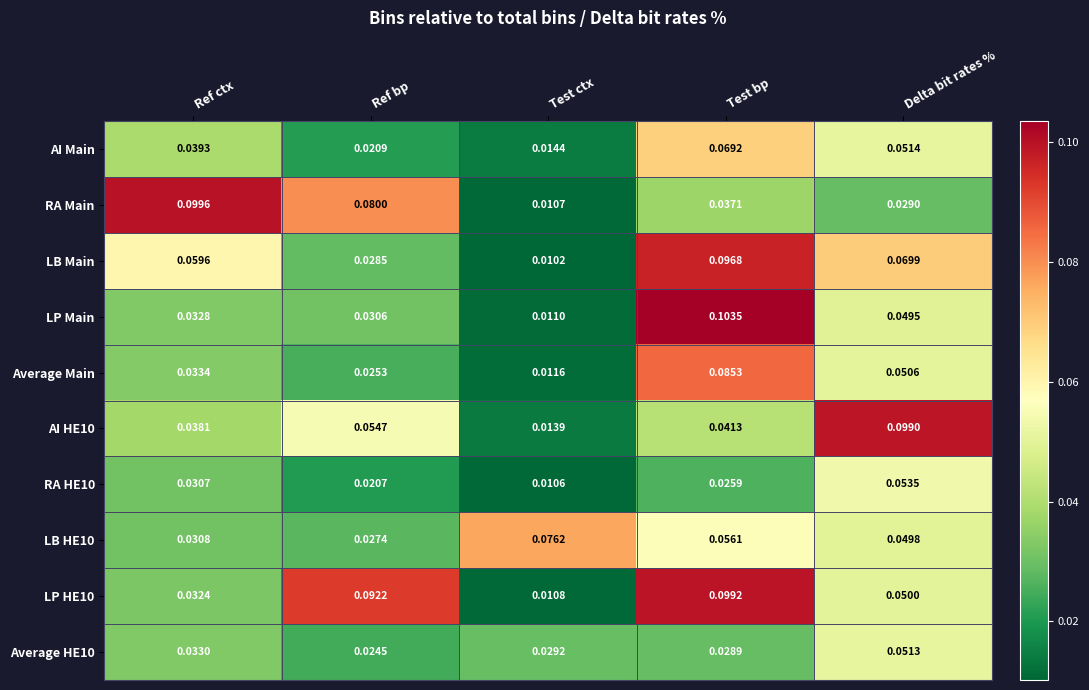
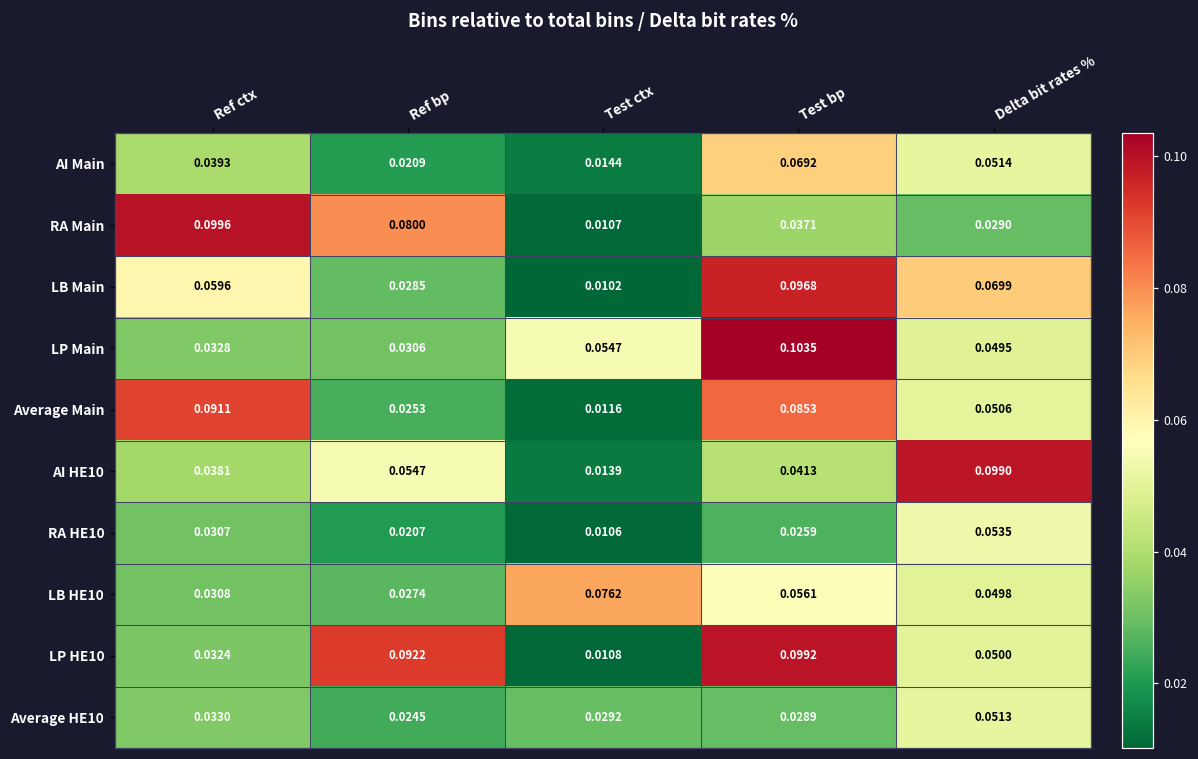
LP Main, Test ctx: 0.0110 -> 0.0547
Average Main, Ref ctx: 0.0334 -> 0.0911
